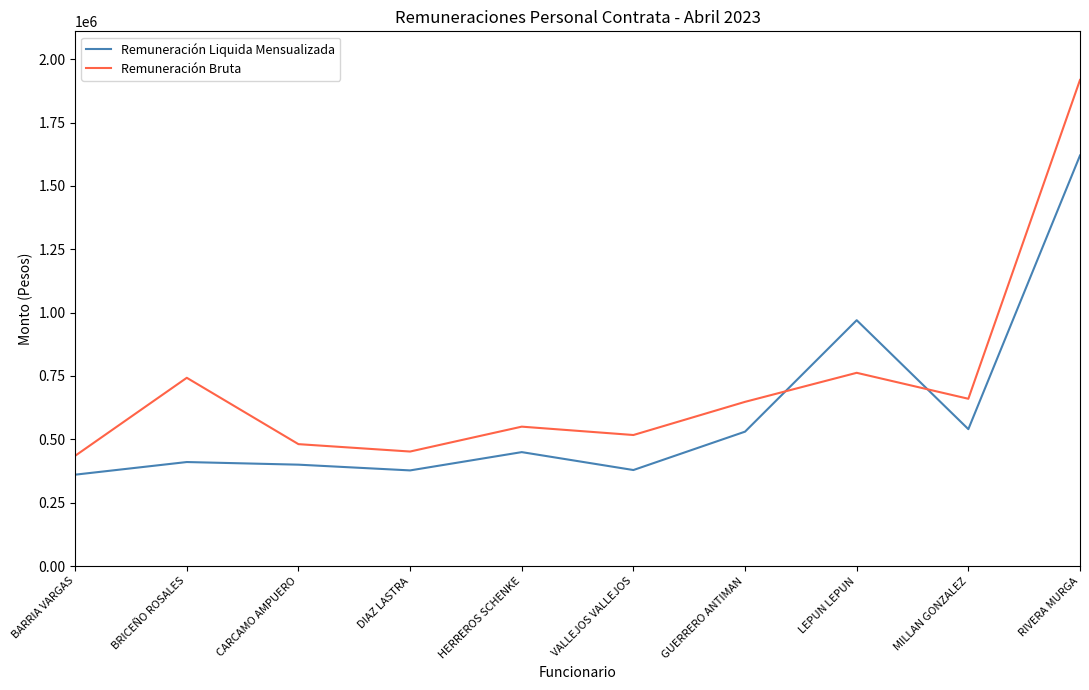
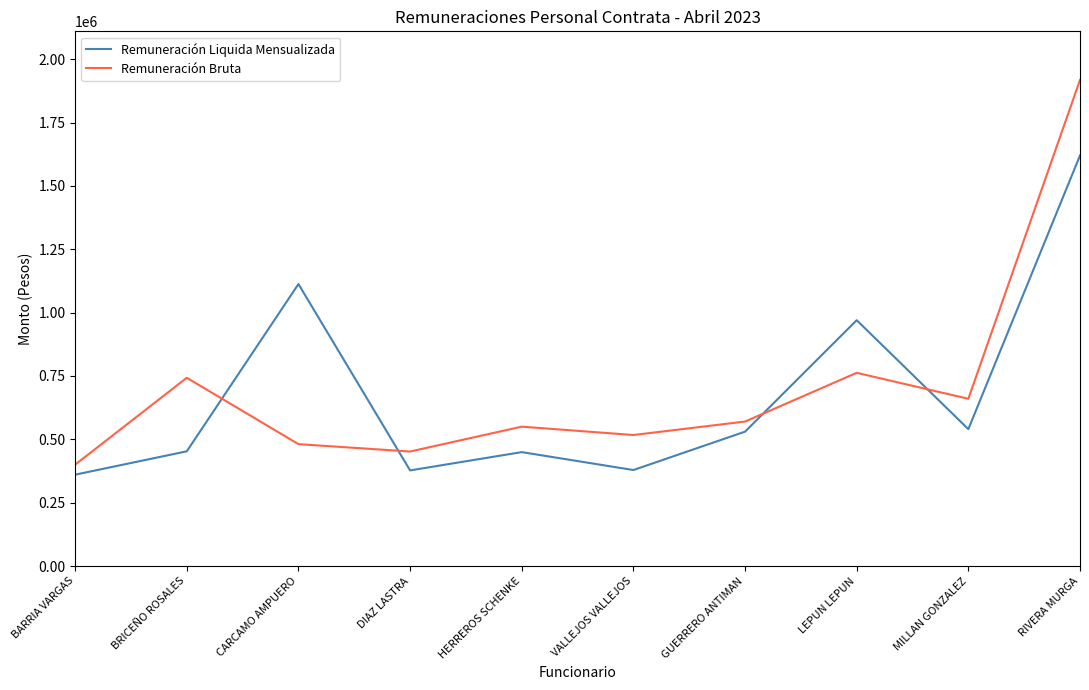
Remuneración Bruta, BARRIA VARGAS: 440000 -> 400000
Remuneración Liquida Mensualizada, BRICEÑO ROSALES: 410000 -> 450000
Remuneración Liquida Mensualizada, CARCAMO AMPUERO: 400000 -> 1110000
Remuneración Bruta, GUERRERO ANTIMAN: 650000 -> 570000
